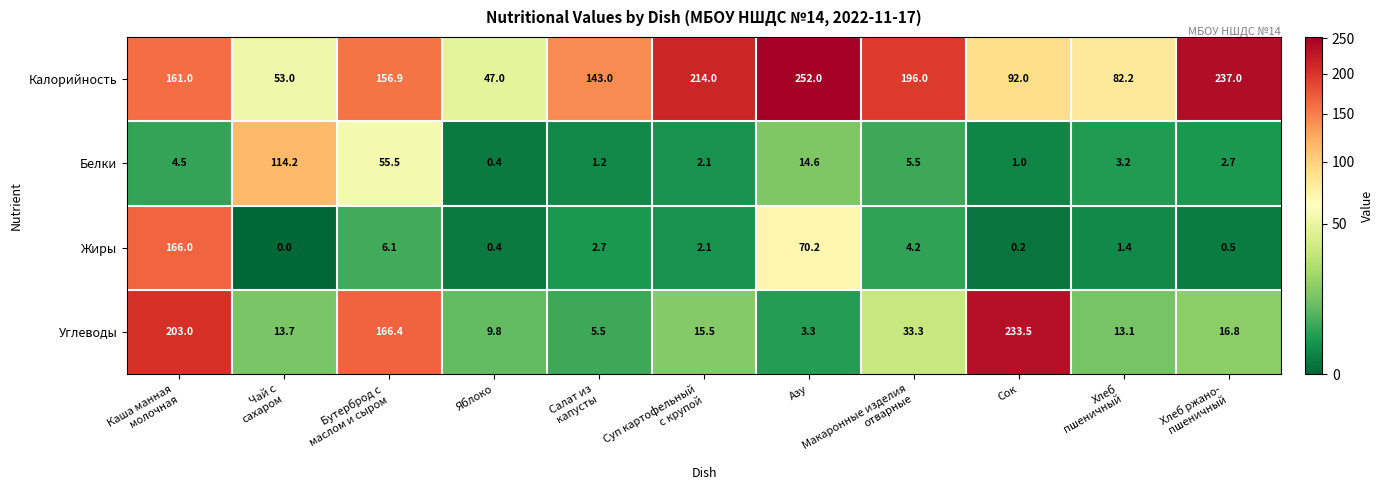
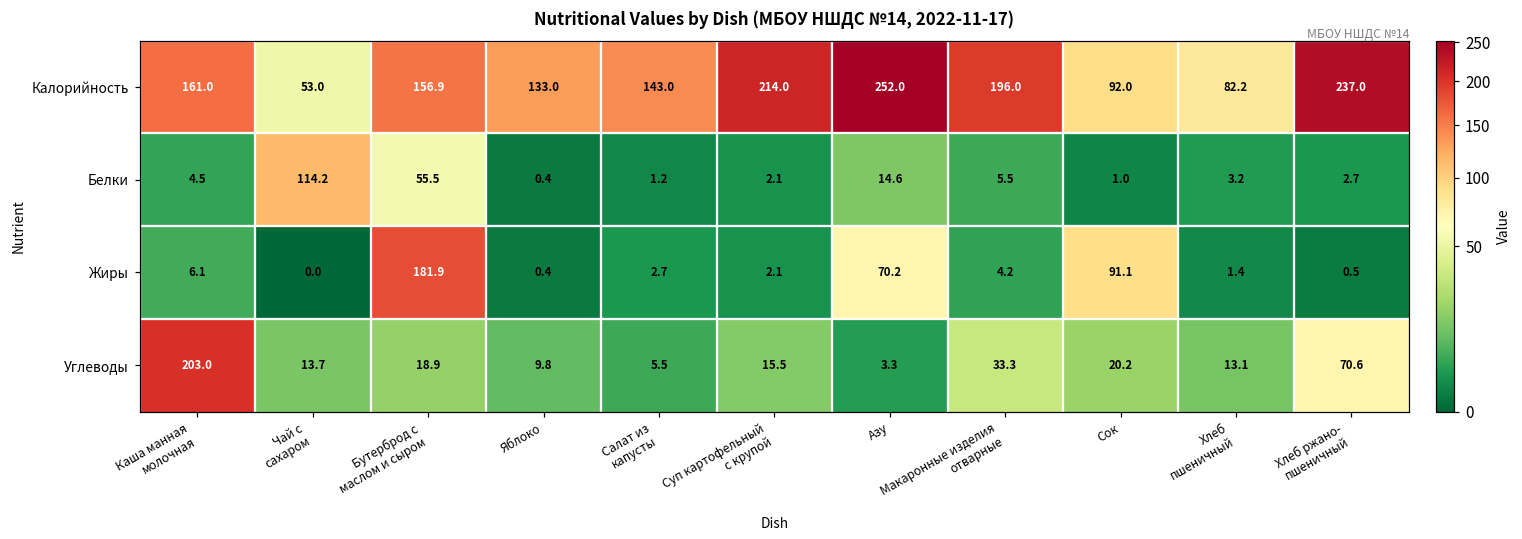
Калорийность, Яблоко: 47.0 -> 133.0
Жиры, Каша манная молочная: 166.0 -> 6.1
Жиры, Бутерброд с маслом и сыром: 6.1 -> 181.9
Жиры, Сок: 0.2 -> 91.1
Углеводы, Бутерброд с маслом и сыром: 166.4 -> 18.9
Углеводы, Сок: 233.5 -> 20.2
Углеводы, Хлеб ржано- пшеничный: 16.8 -> 70.6
